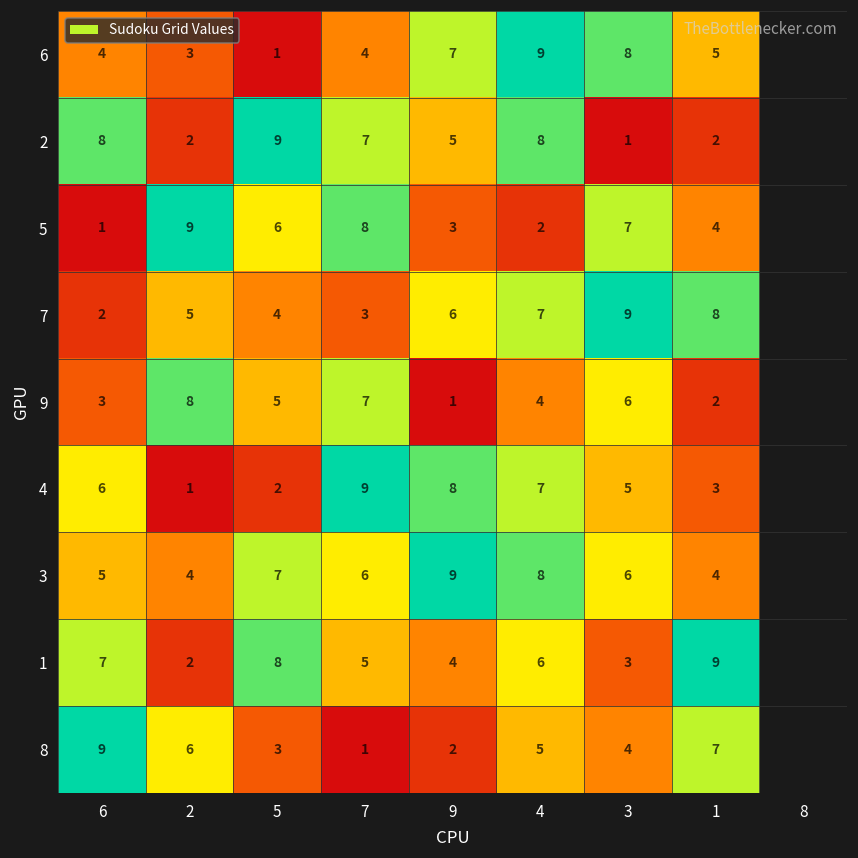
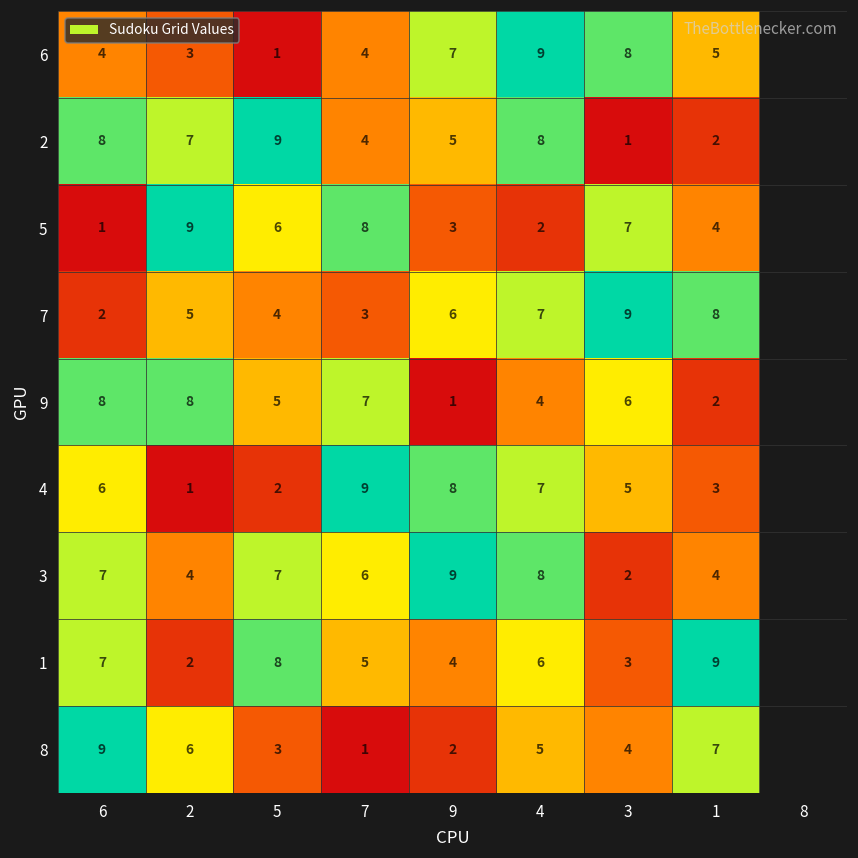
2, 2: 2 -> 7
2, 7: 7 -> 4
9, 6: 3 -> 8
3, 6: 5 -> 7
3, 3: 6 -> 2
